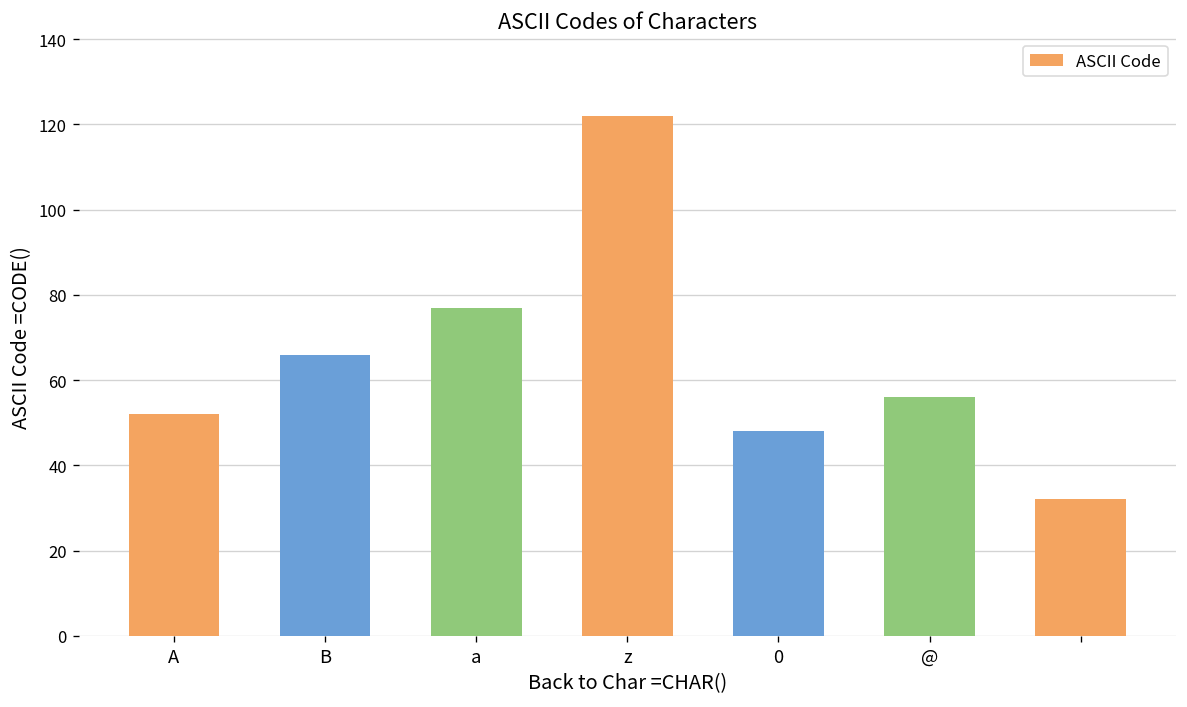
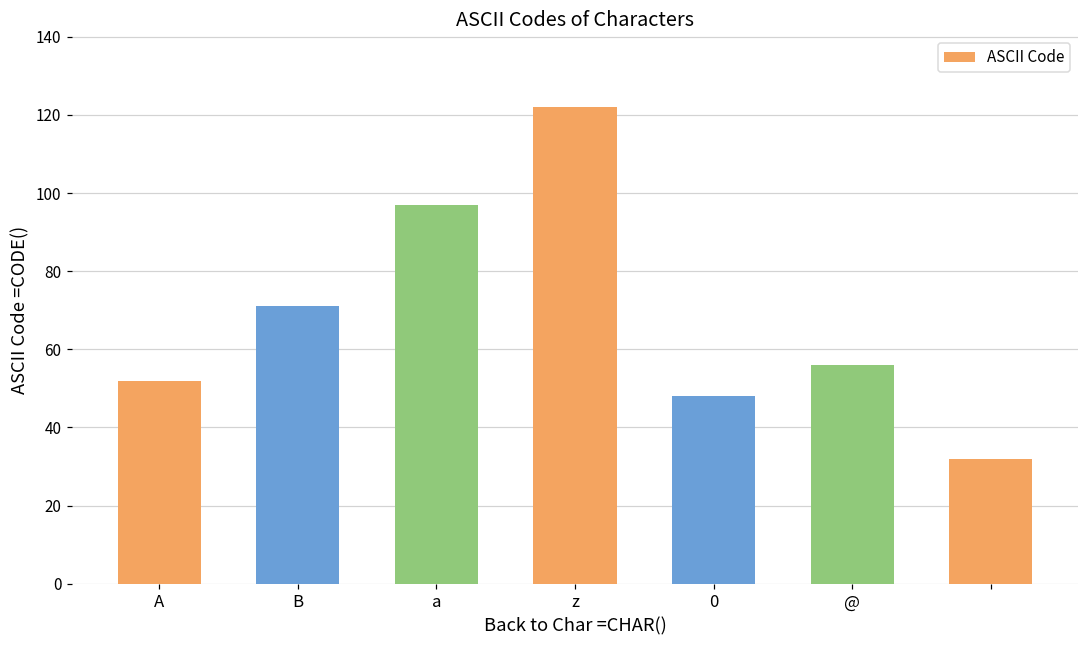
B: 66 -> 71
a: 77 -> 97
